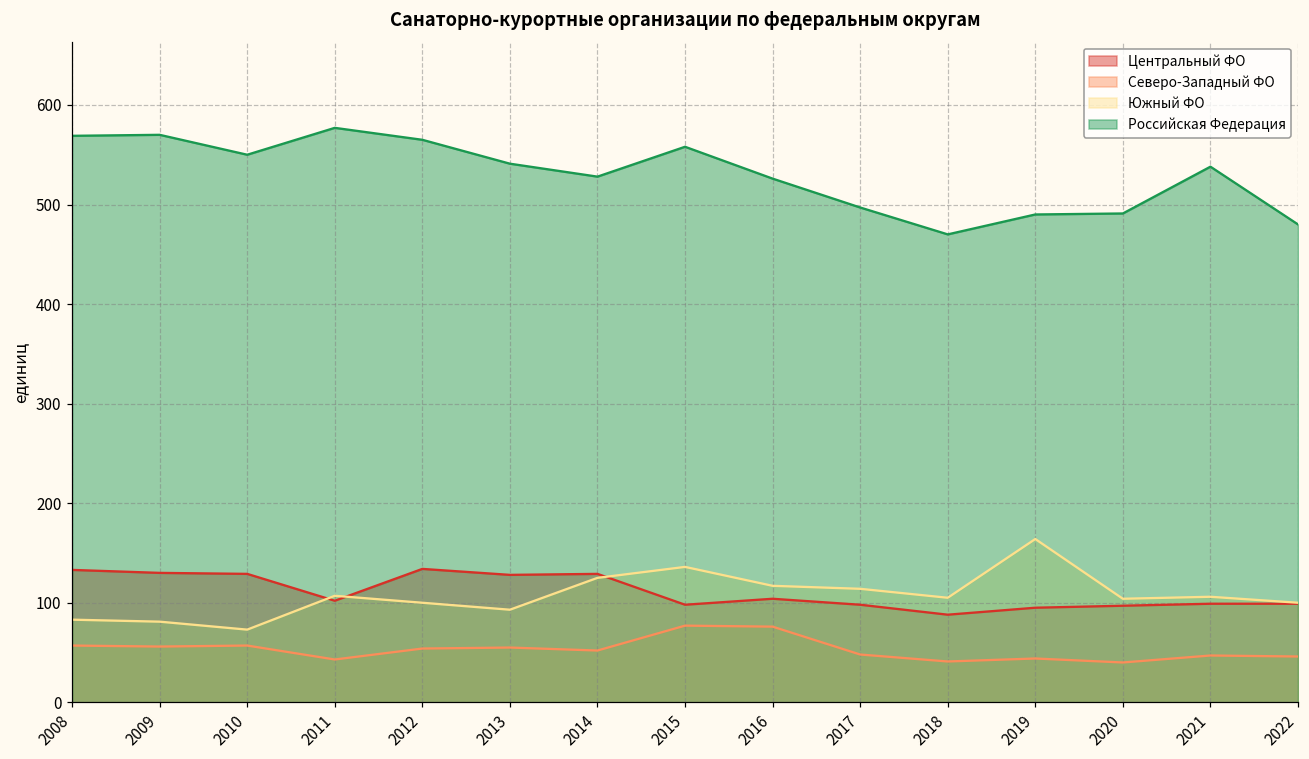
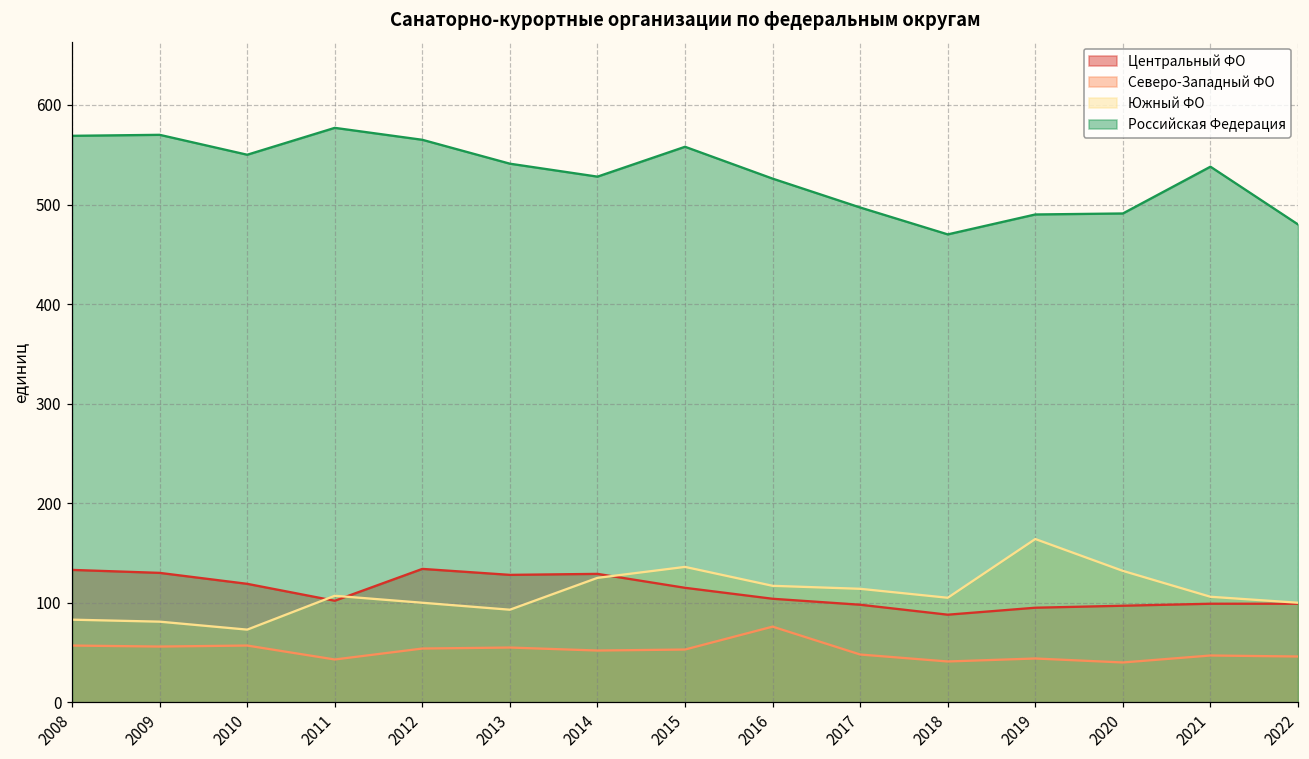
Центральный ФО, 2010: 130 -> 120
Центральный ФО, 2015: 100 -> 120
Северо-Западный ФО, 2015: 80 -> 50
Южный ФО, 2020: 100 -> 130
